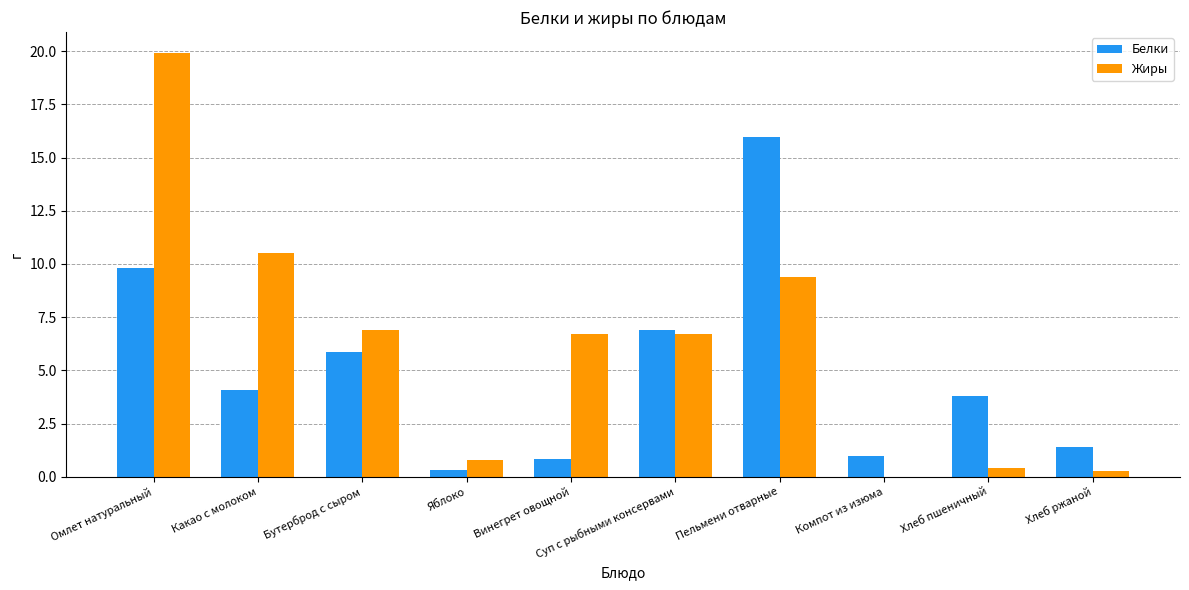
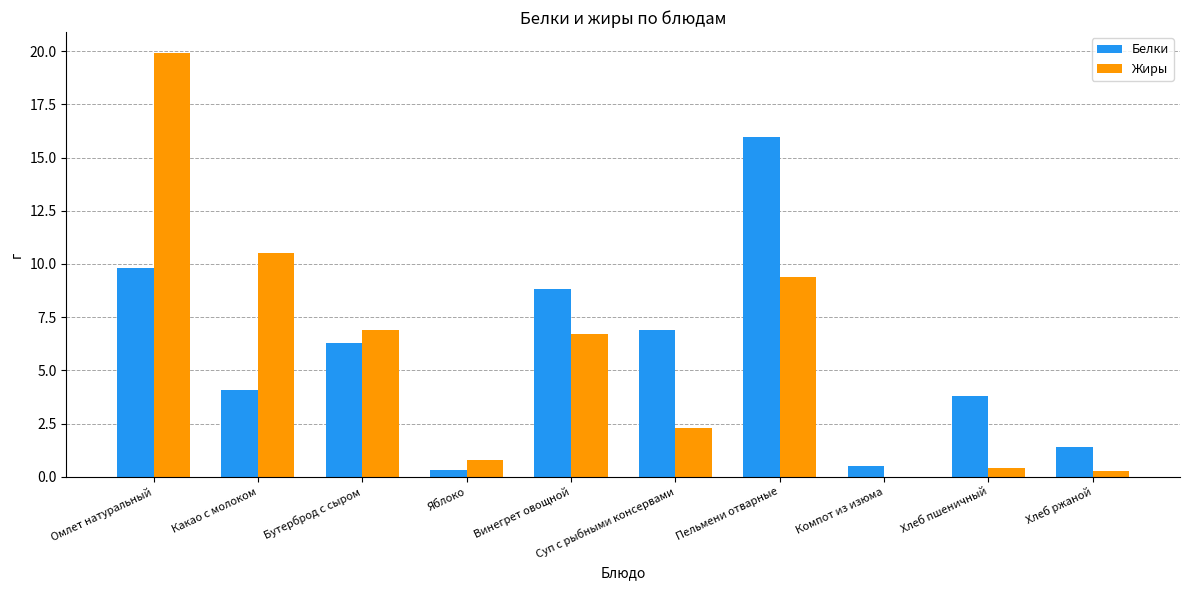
Белки, Бутерброд с сыром: 5.9 -> 6.3
Белки, Винегрет овощной: 0.8 -> 8.8
Жиры, Суп с рыбными консервами: 6.7 -> 2.3
Белки, Компот из изюма: 1.0 -> 0.5
